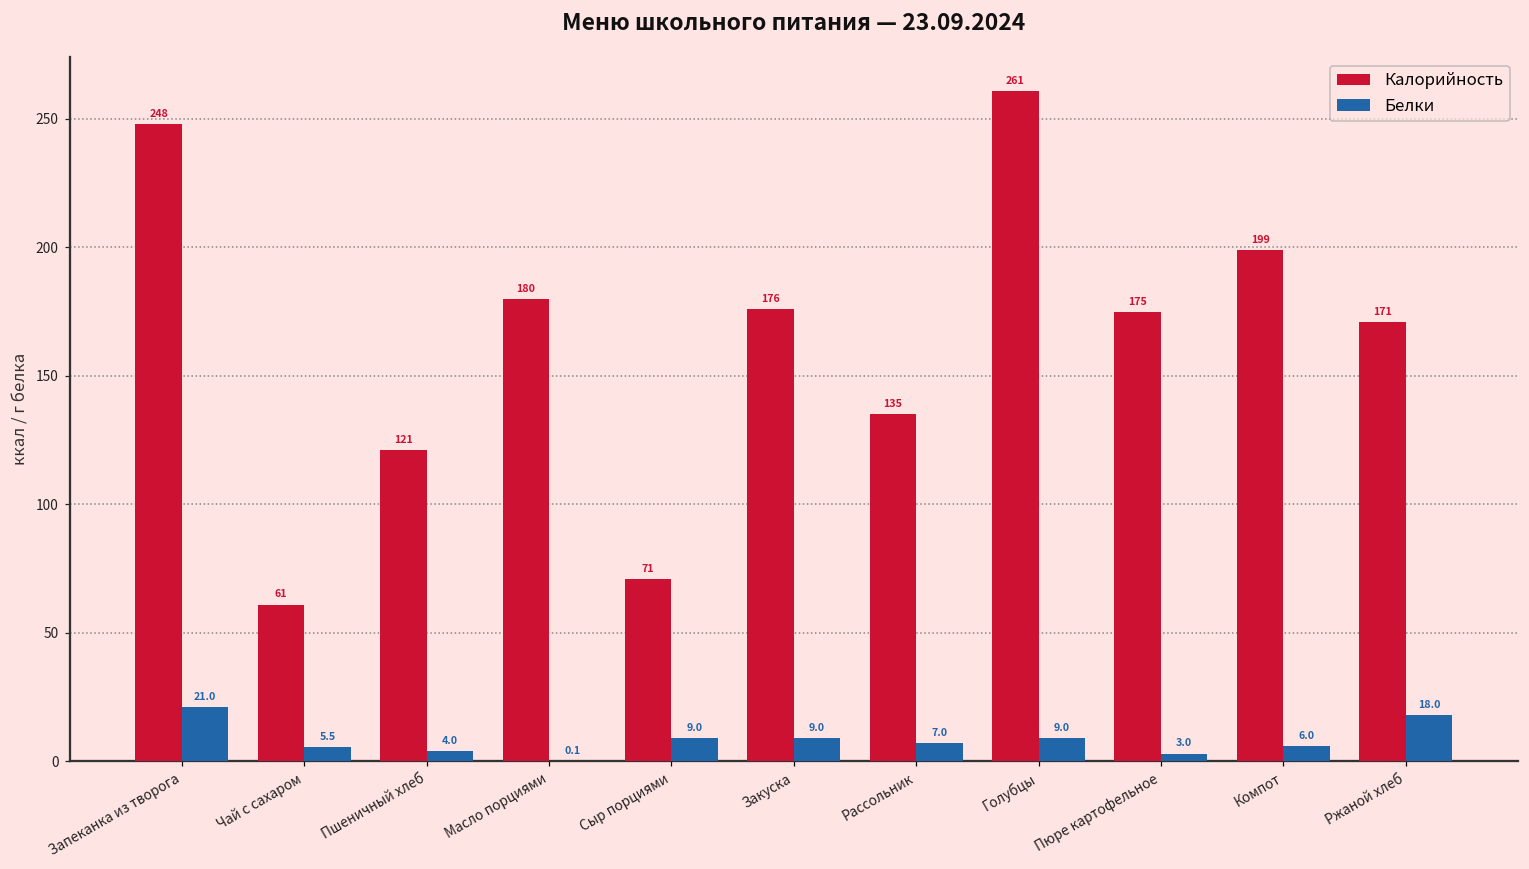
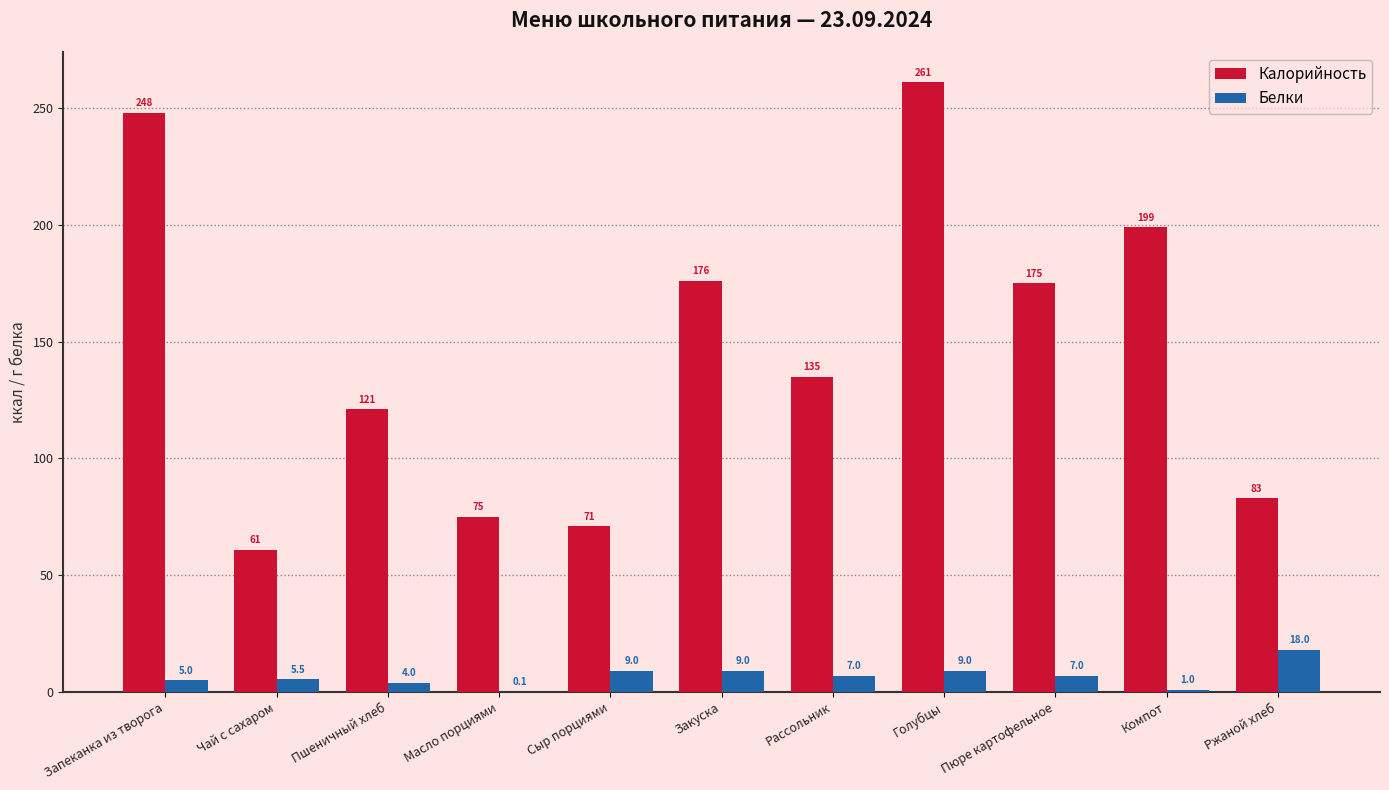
Белки, Запеканка из творога: 21.0 -> 5.0
Калорийность, Масло порциями: 180 -> 75
Белки, Пюре картофельное: 3.0 -> 7.0
Белки, Компот: 6.0 -> 1.0
Калорийность, Ржаной хлеб: 171 -> 83
